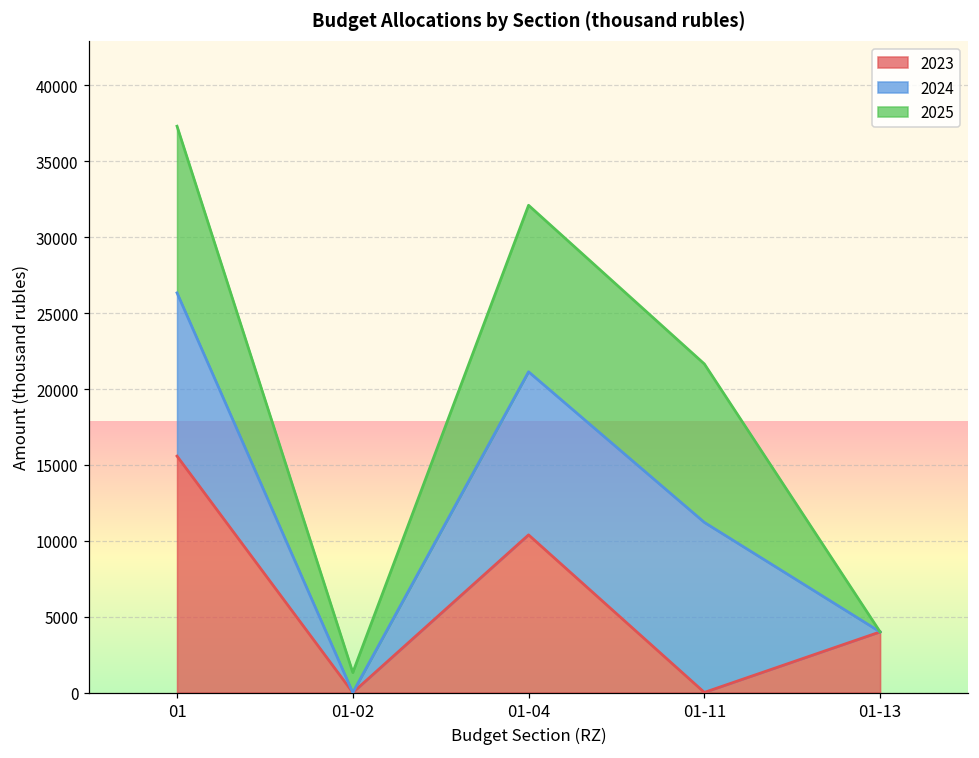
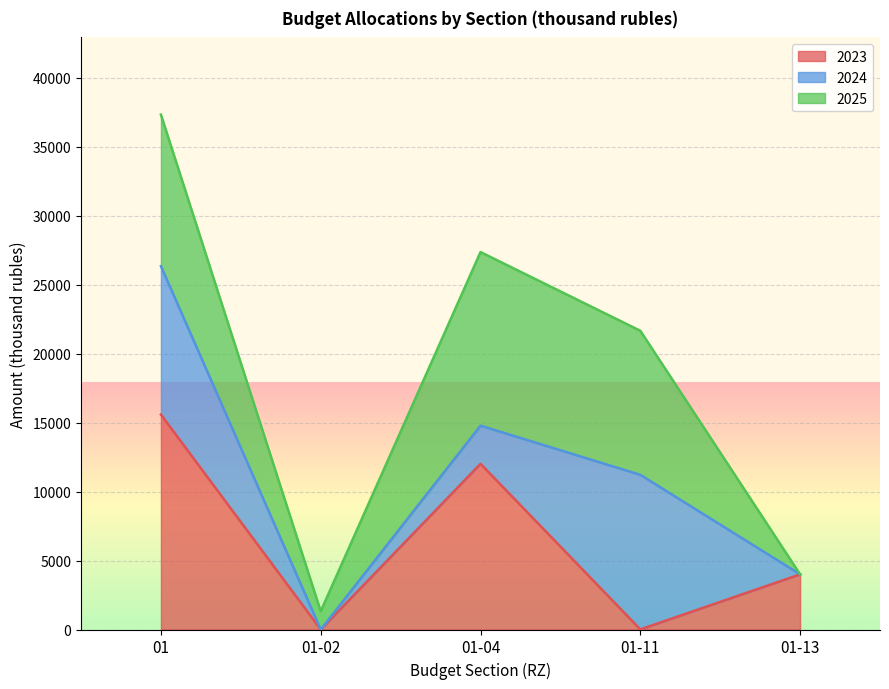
2023, 01-04: 10400 -> 12000
2024, 01-04: 10700 -> 2800
2025, 01-04: 11000 -> 12600
